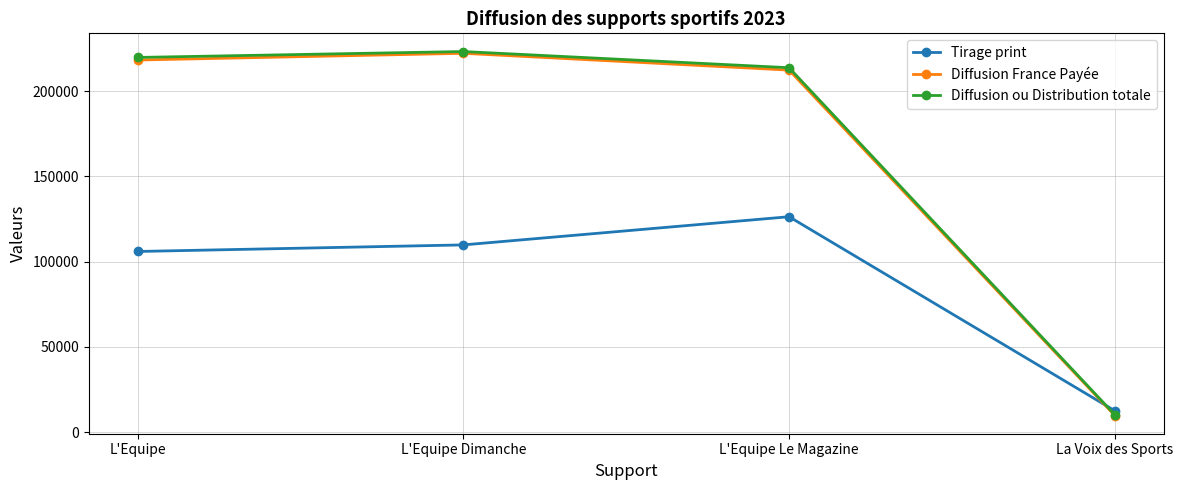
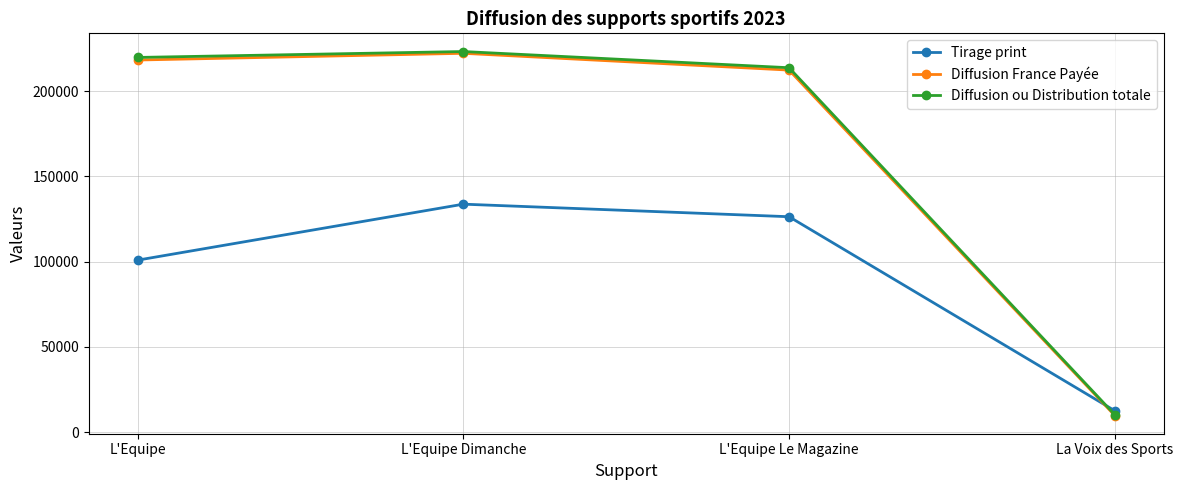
Tirage print, L'Equipe: 106000 -> 101000
Tirage print, L'Equipe Dimanche: 110000 -> 134000
